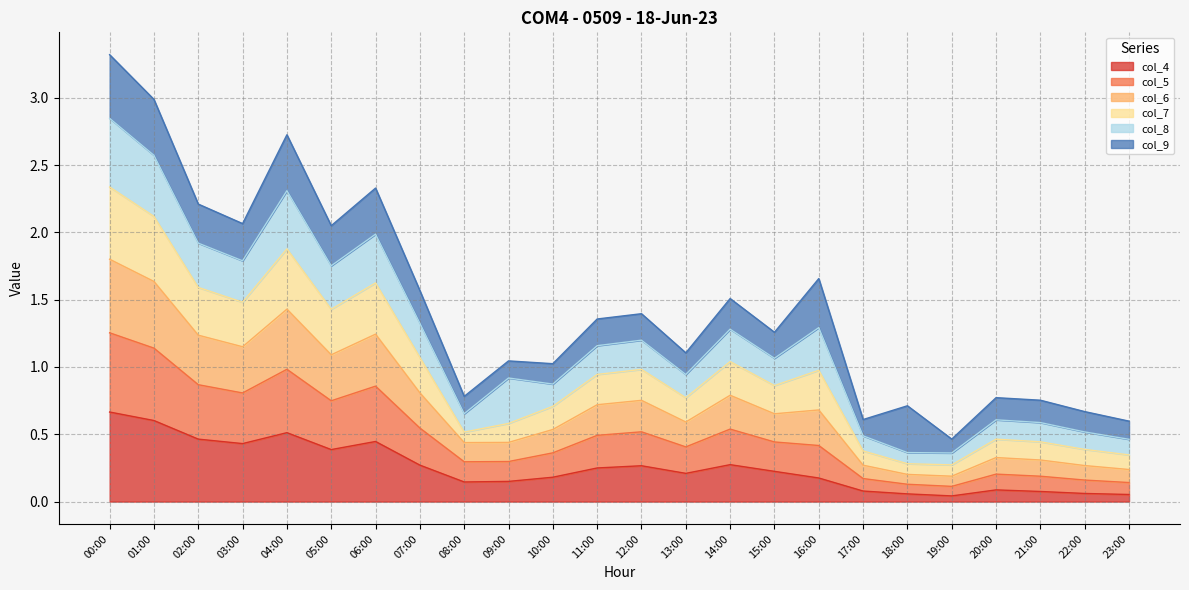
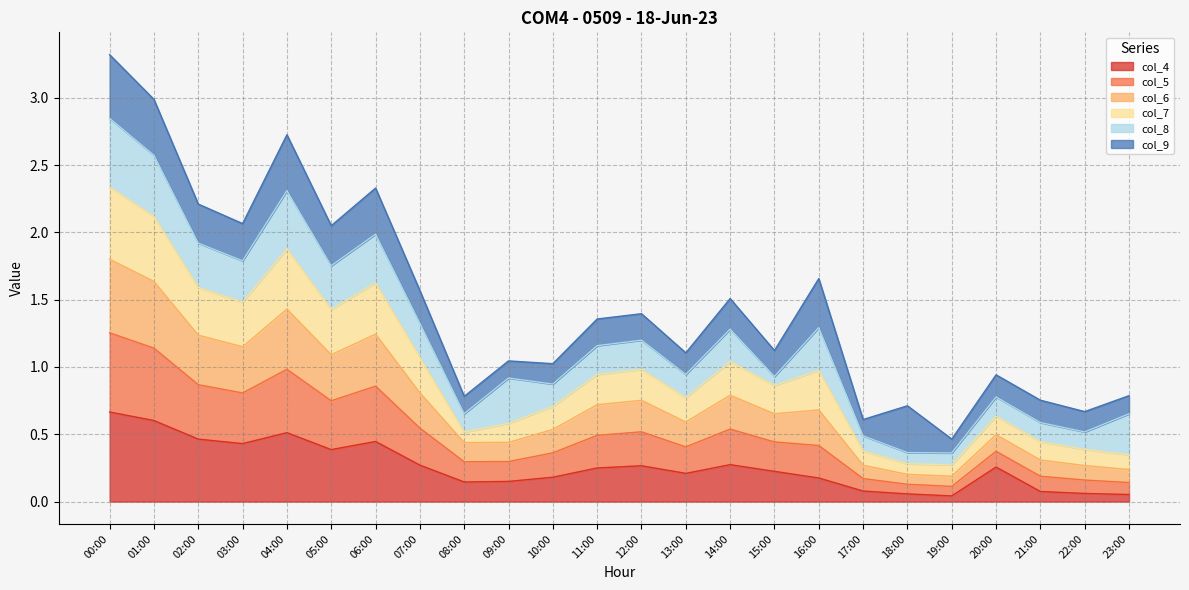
col_8, 15:00: 0.20 -> 0.07
col_4, 20:00: 0.09 -> 0.26
col_8, 23:00: 0.12 -> 0.31
